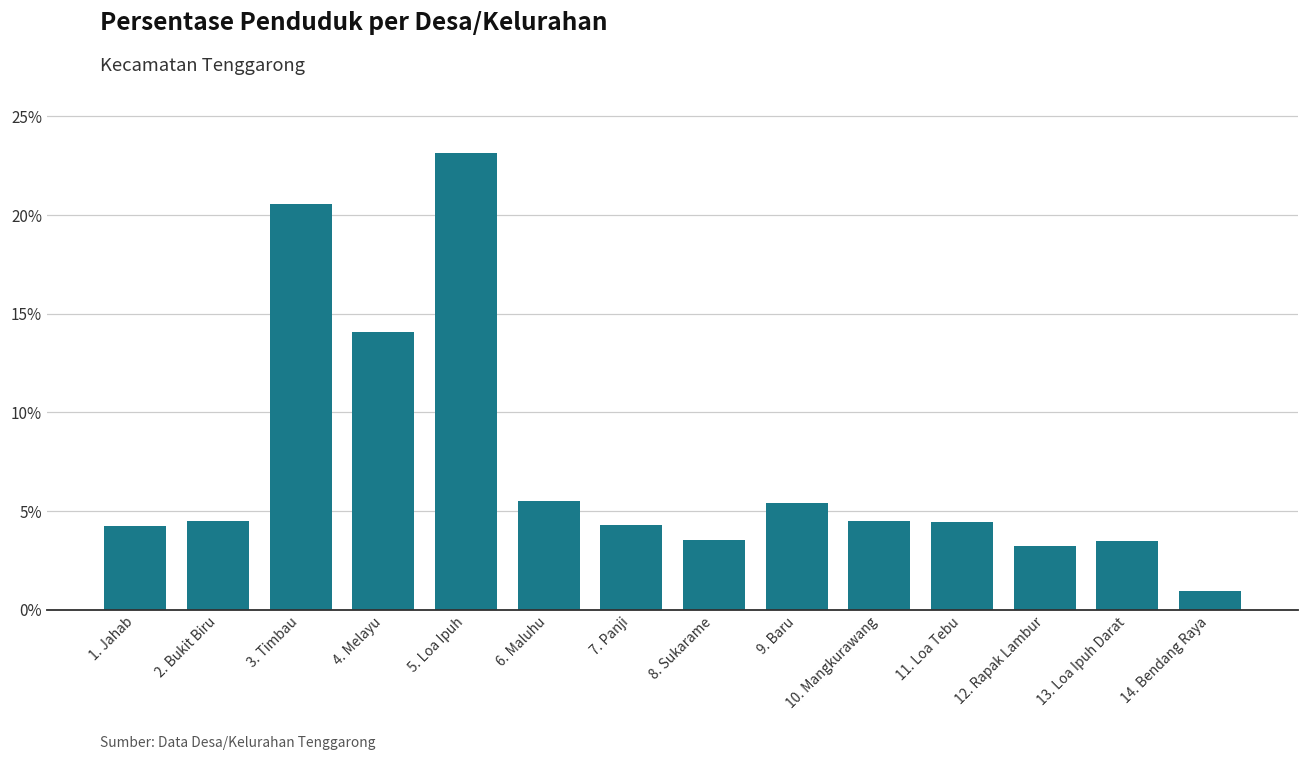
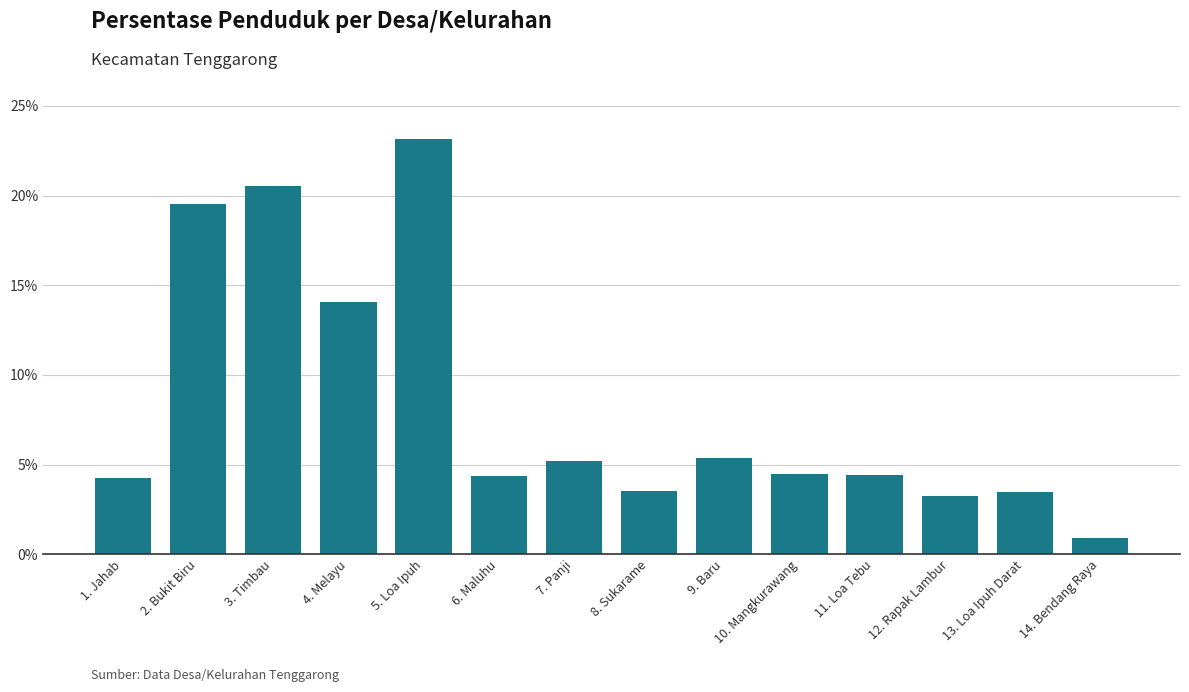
2. Bukit Biru: 4.5% -> 19.5%
6. Maluhu: 5.5% -> 4.4%
7. Panji: 4.3% -> 5.2%
